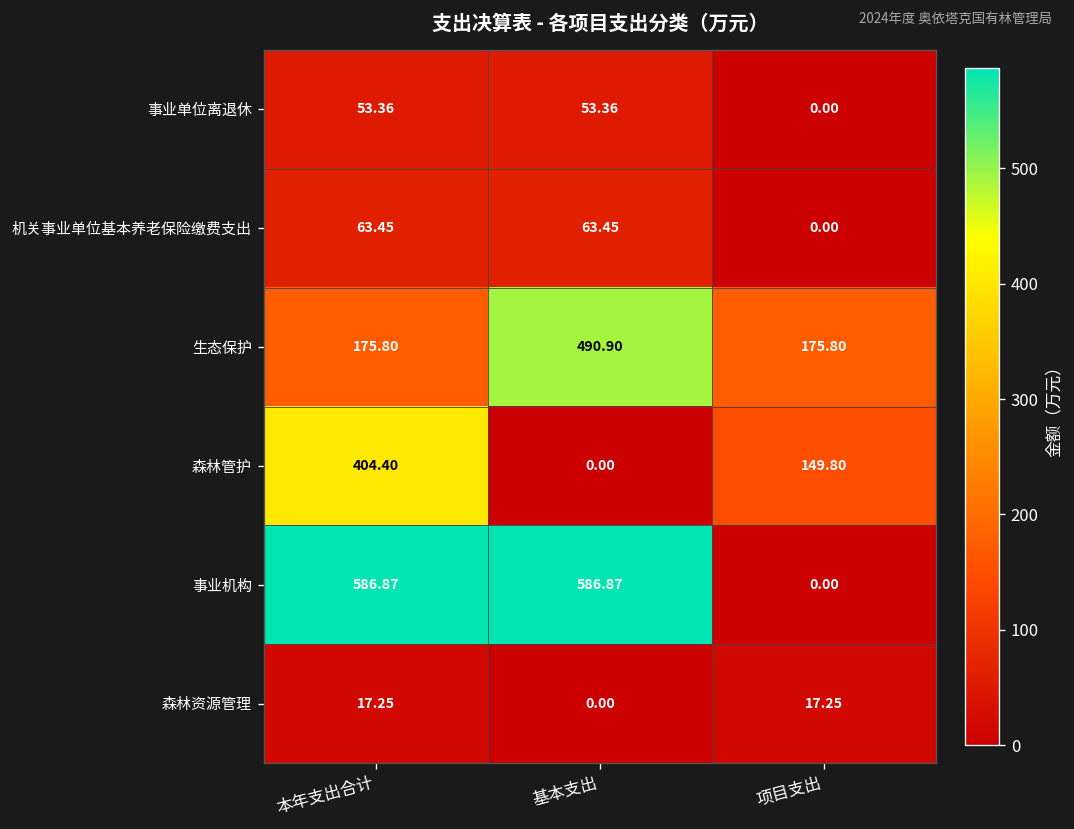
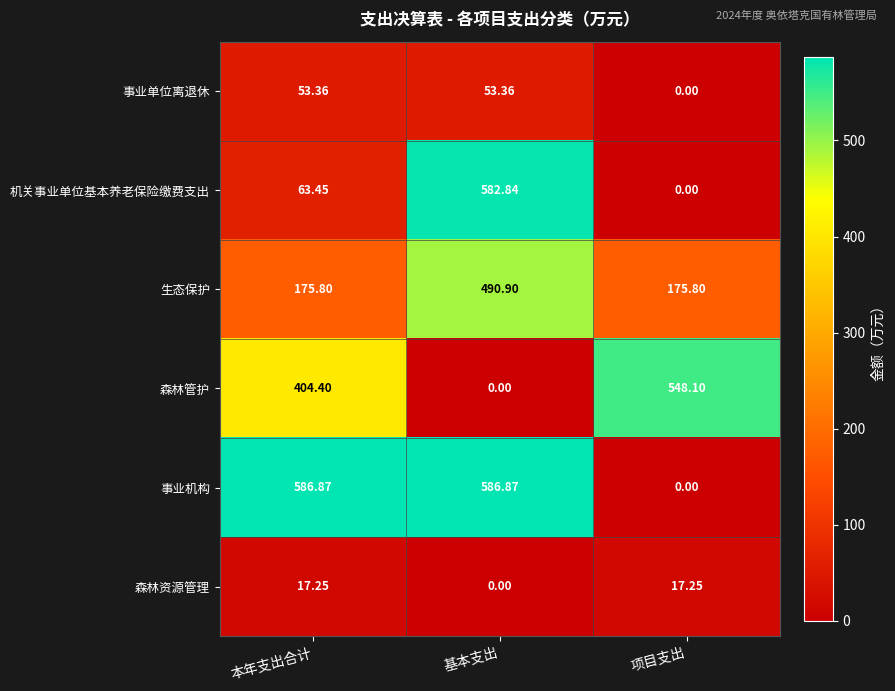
机关事业单位基本养老保险缴费支出, 基本支出: 63.45 -> 582.84
森林管护, 项目支出: 149.80 -> 548.10
